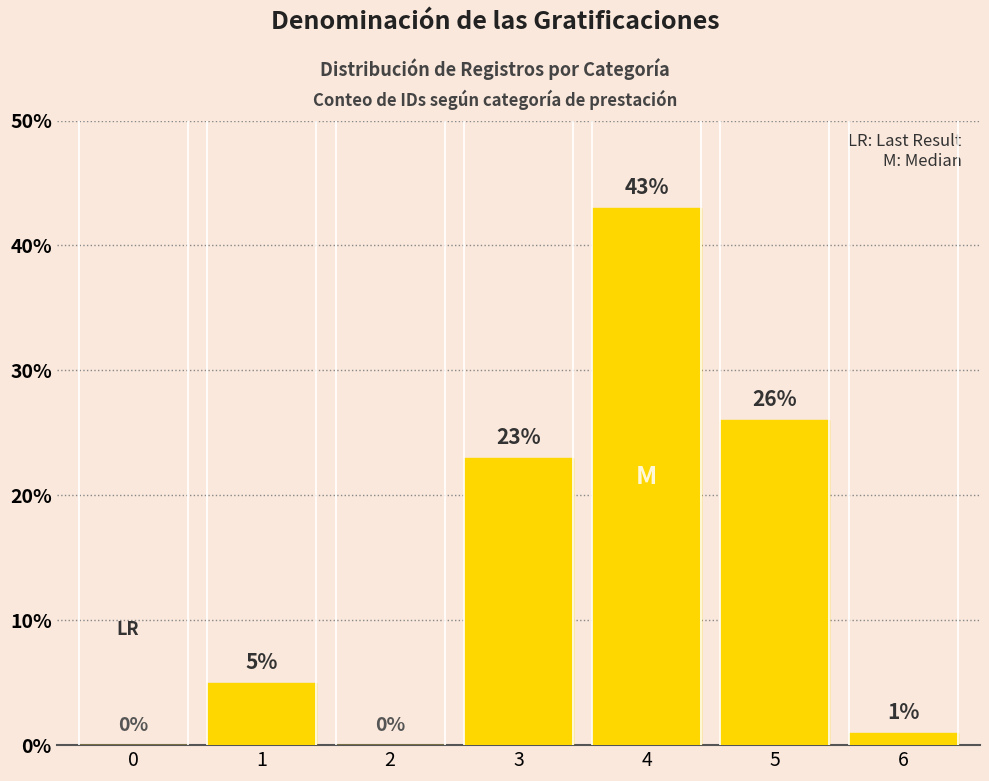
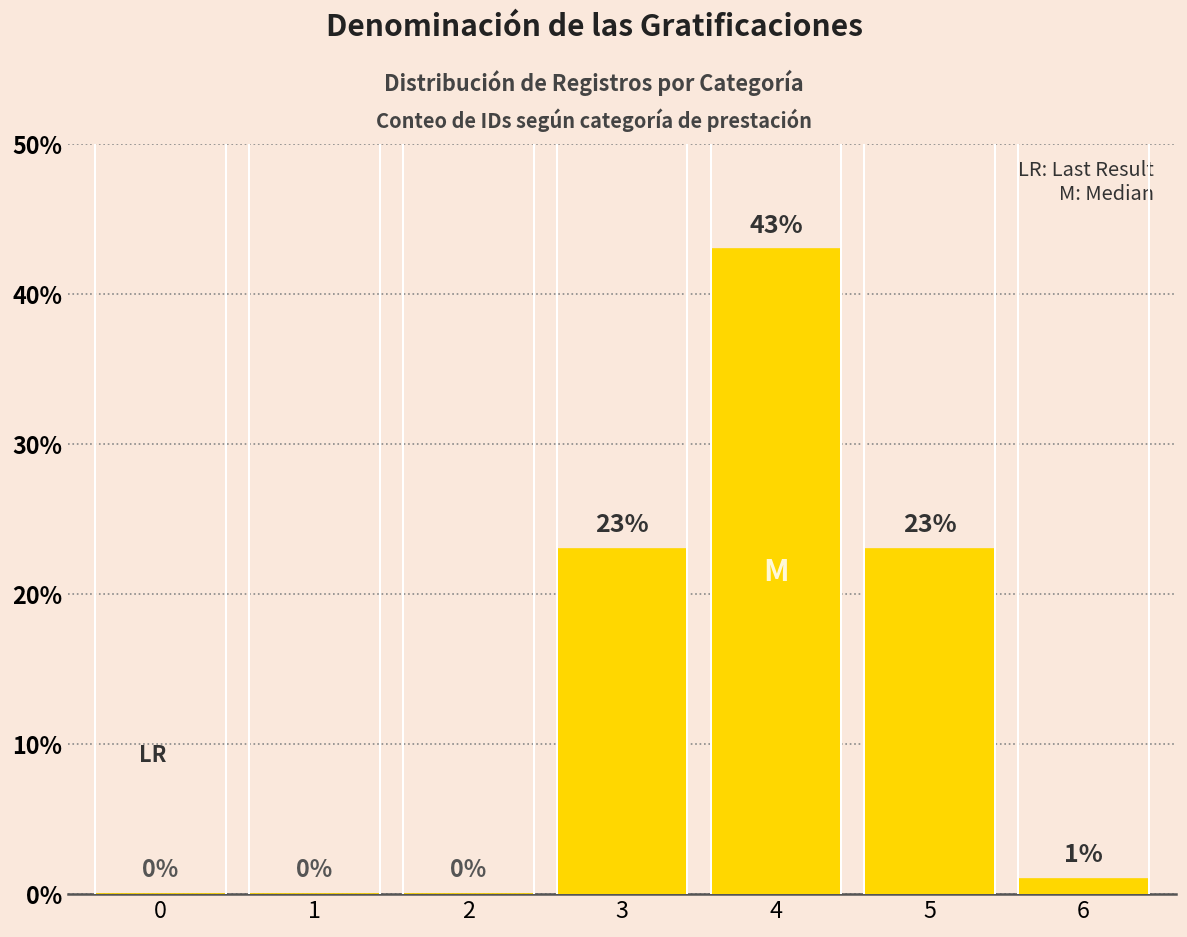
1: 5% -> 0%
5: 26% -> 23%
